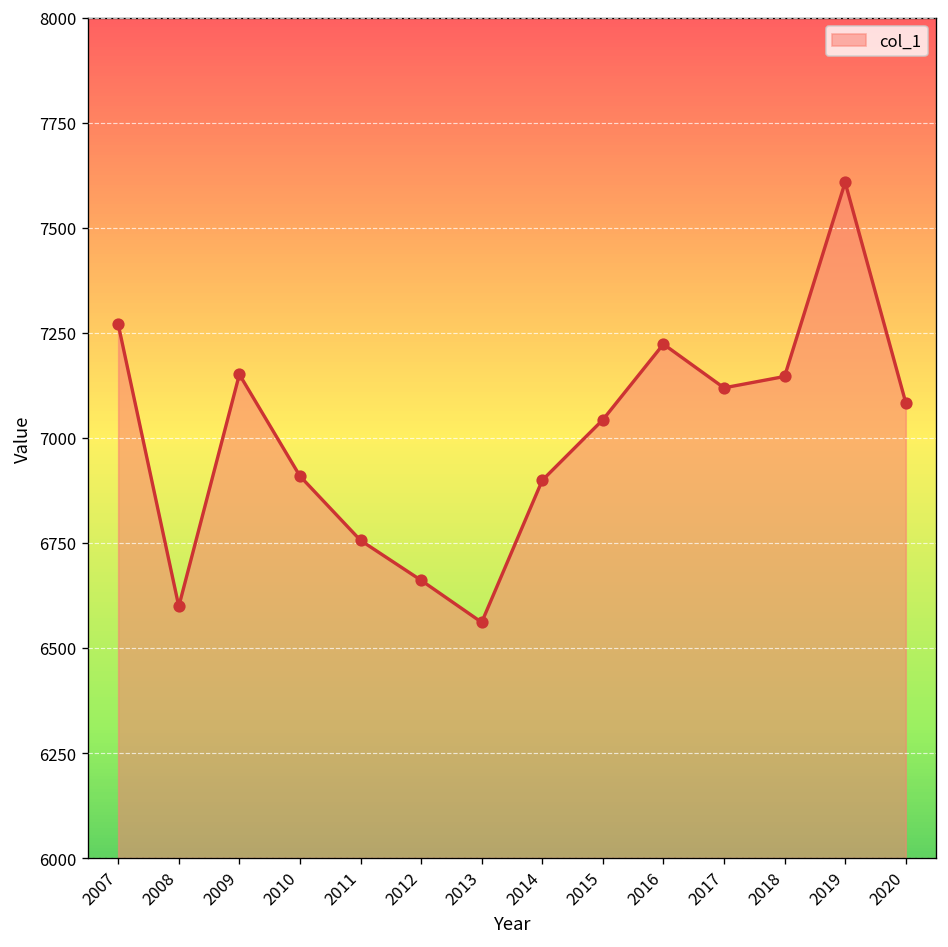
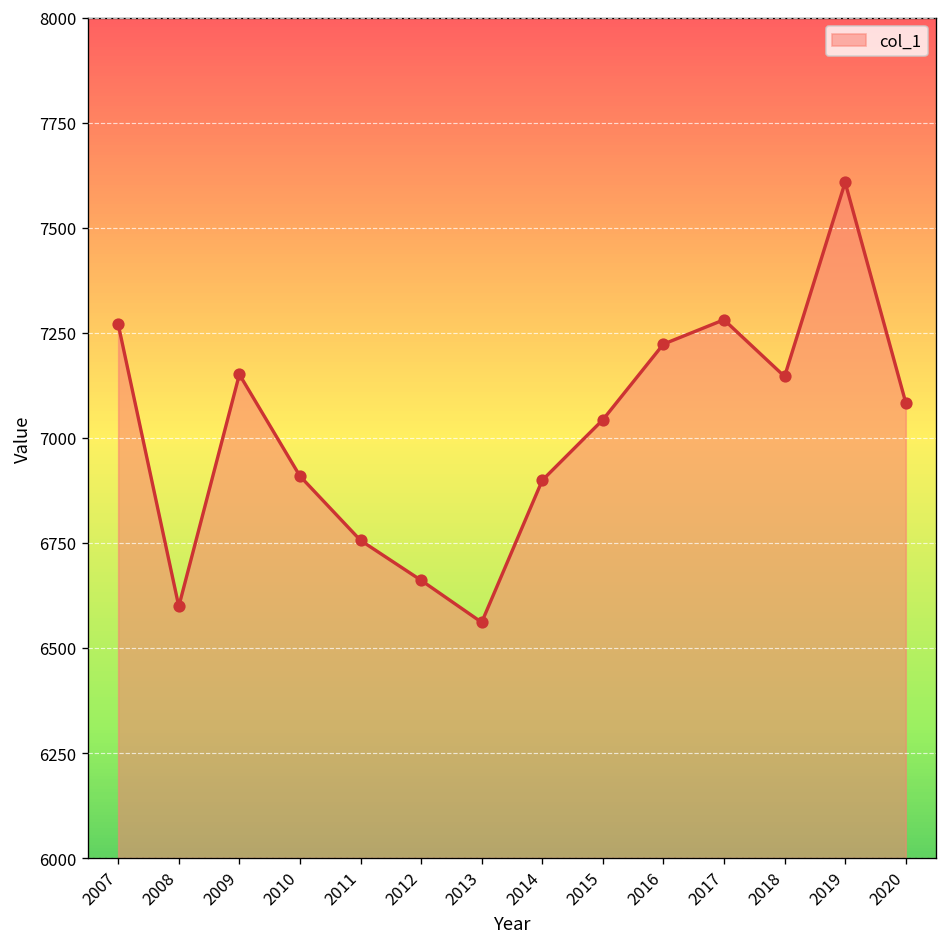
2017: 7120 -> 7280
